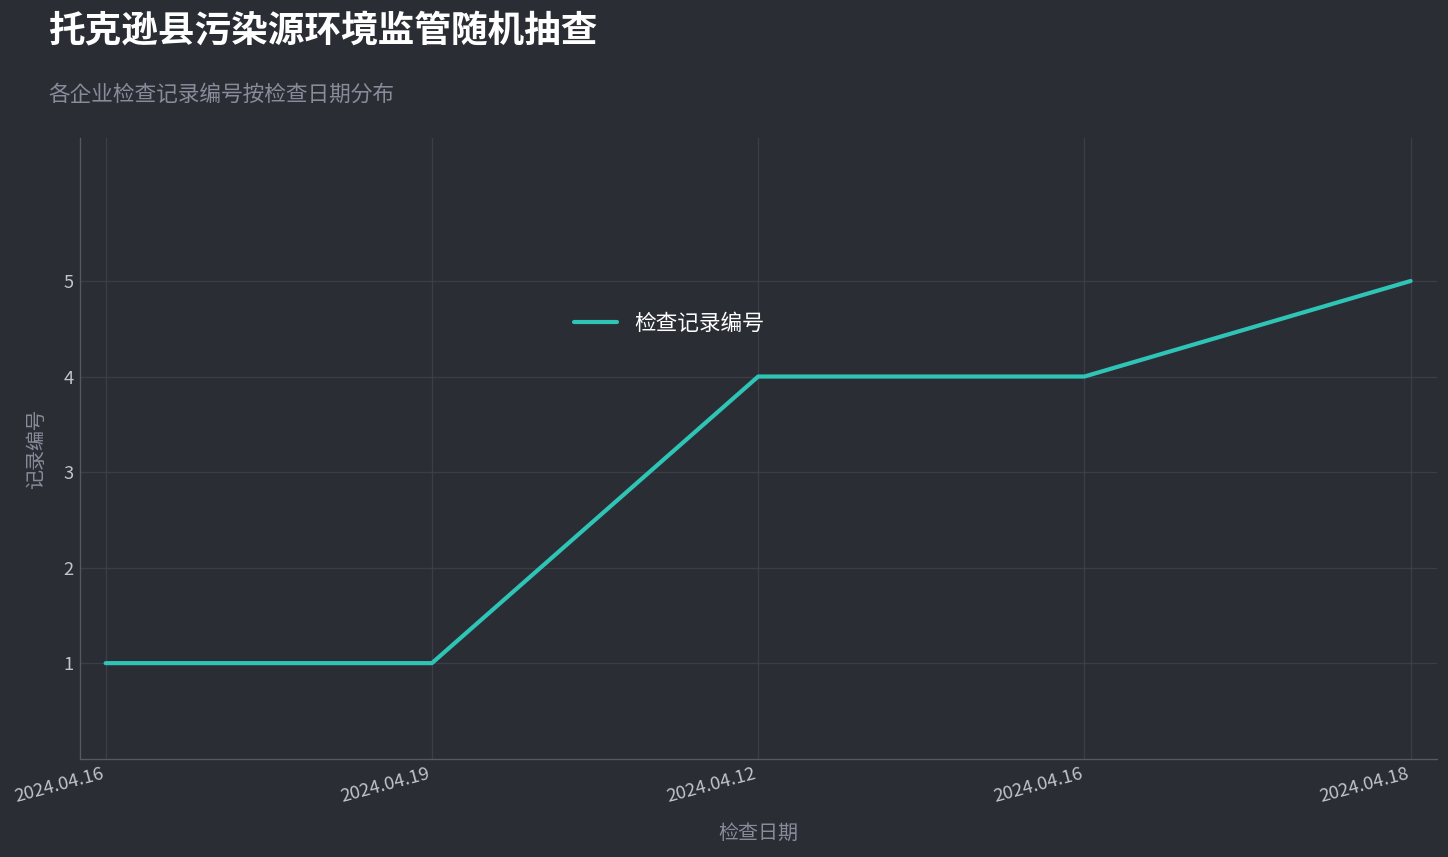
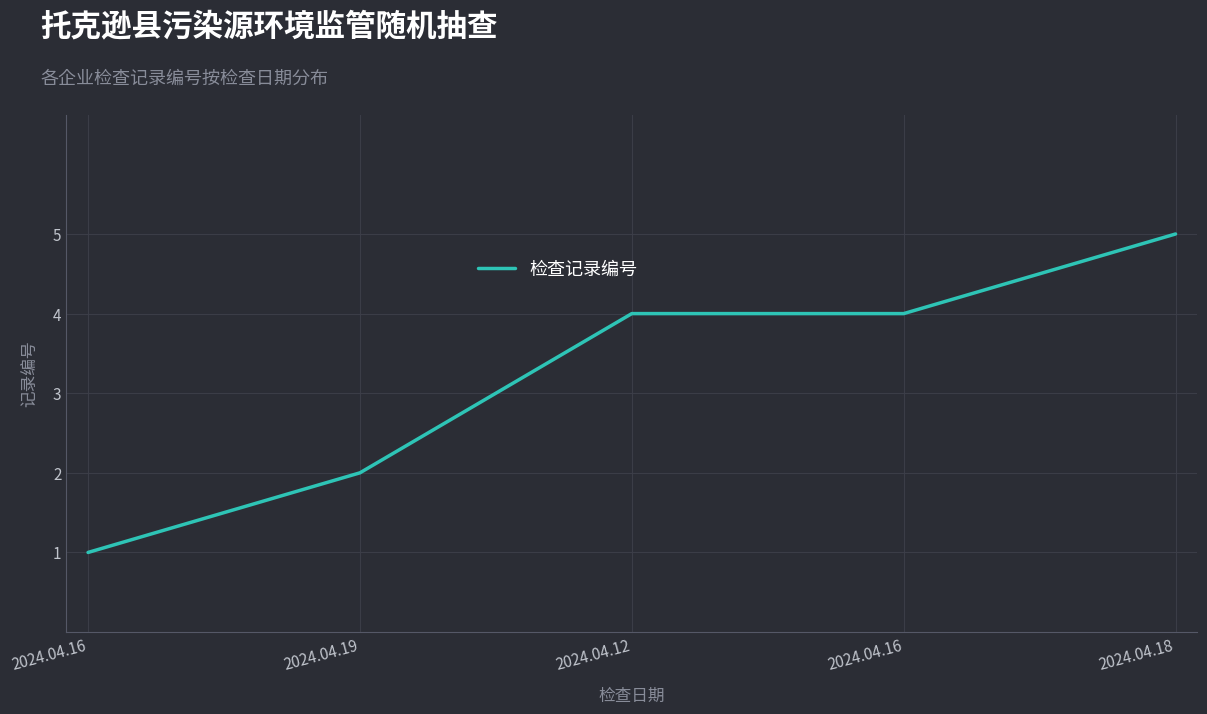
2024.04.19: 1 -> 2
